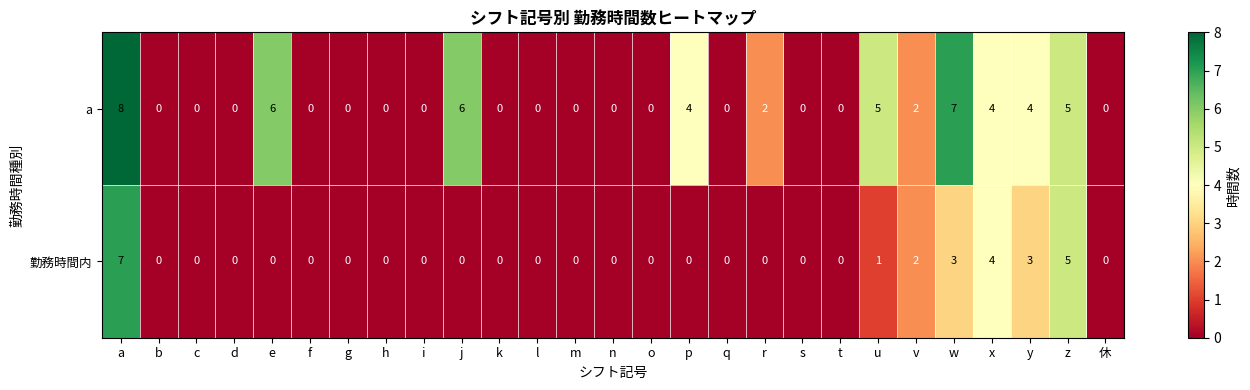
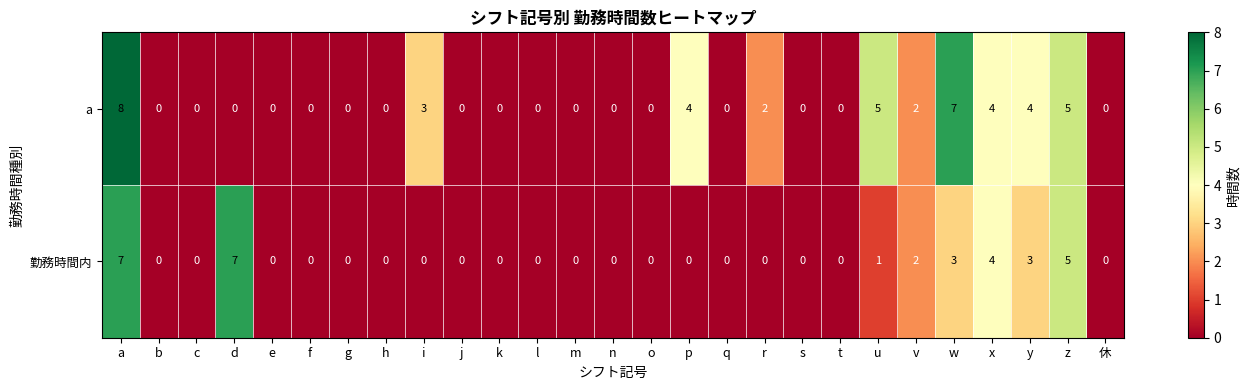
a, e: 6 -> 0
a, i: 0 -> 3
a, j: 6 -> 0
勤務時間内, d: 0 -> 7
